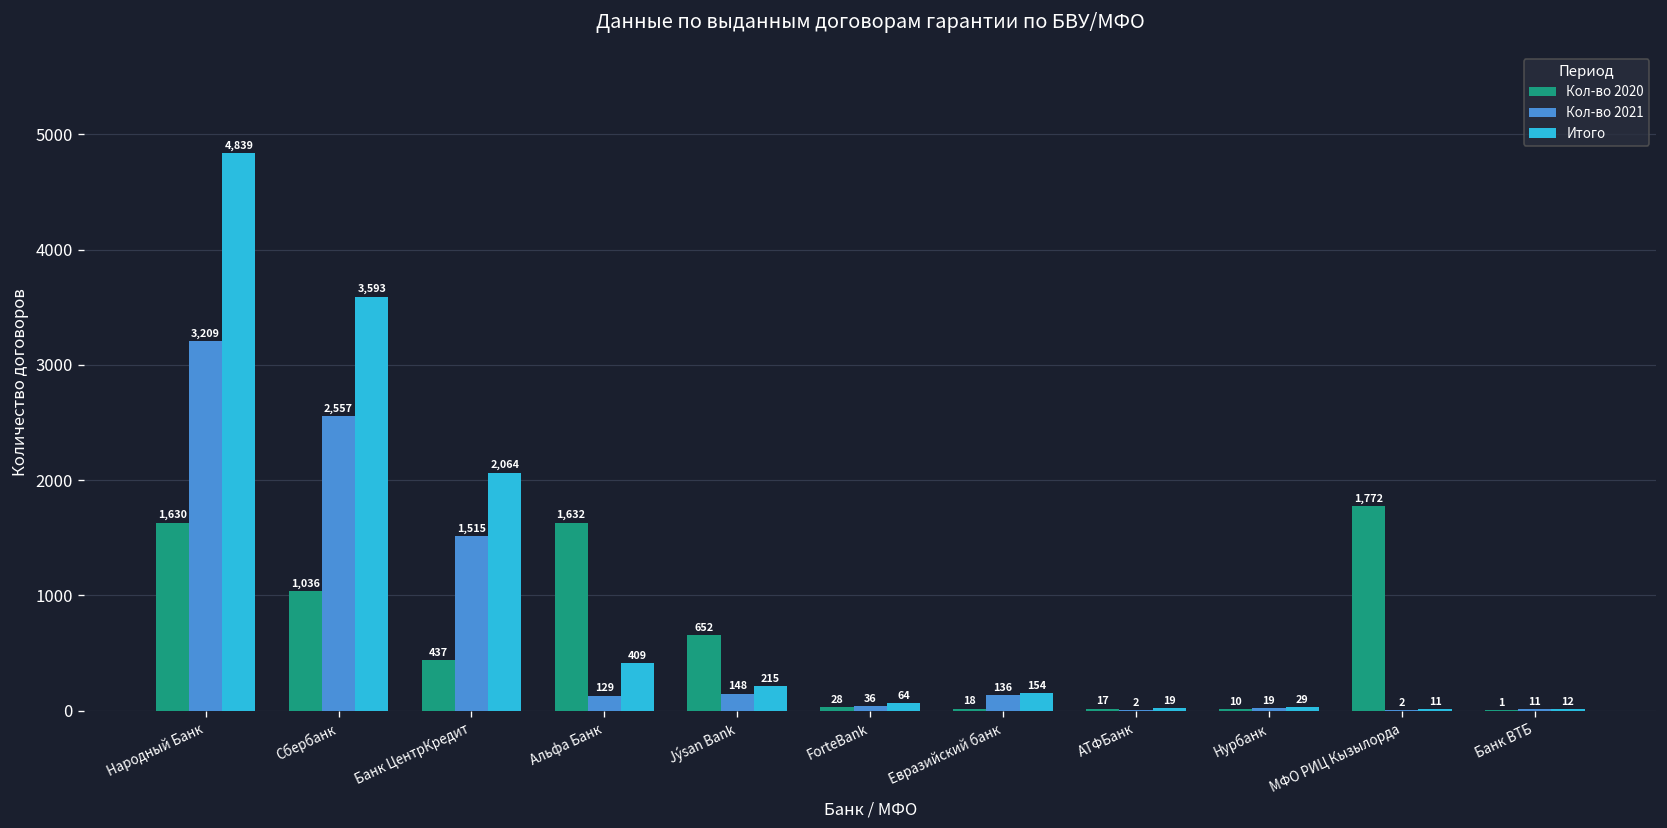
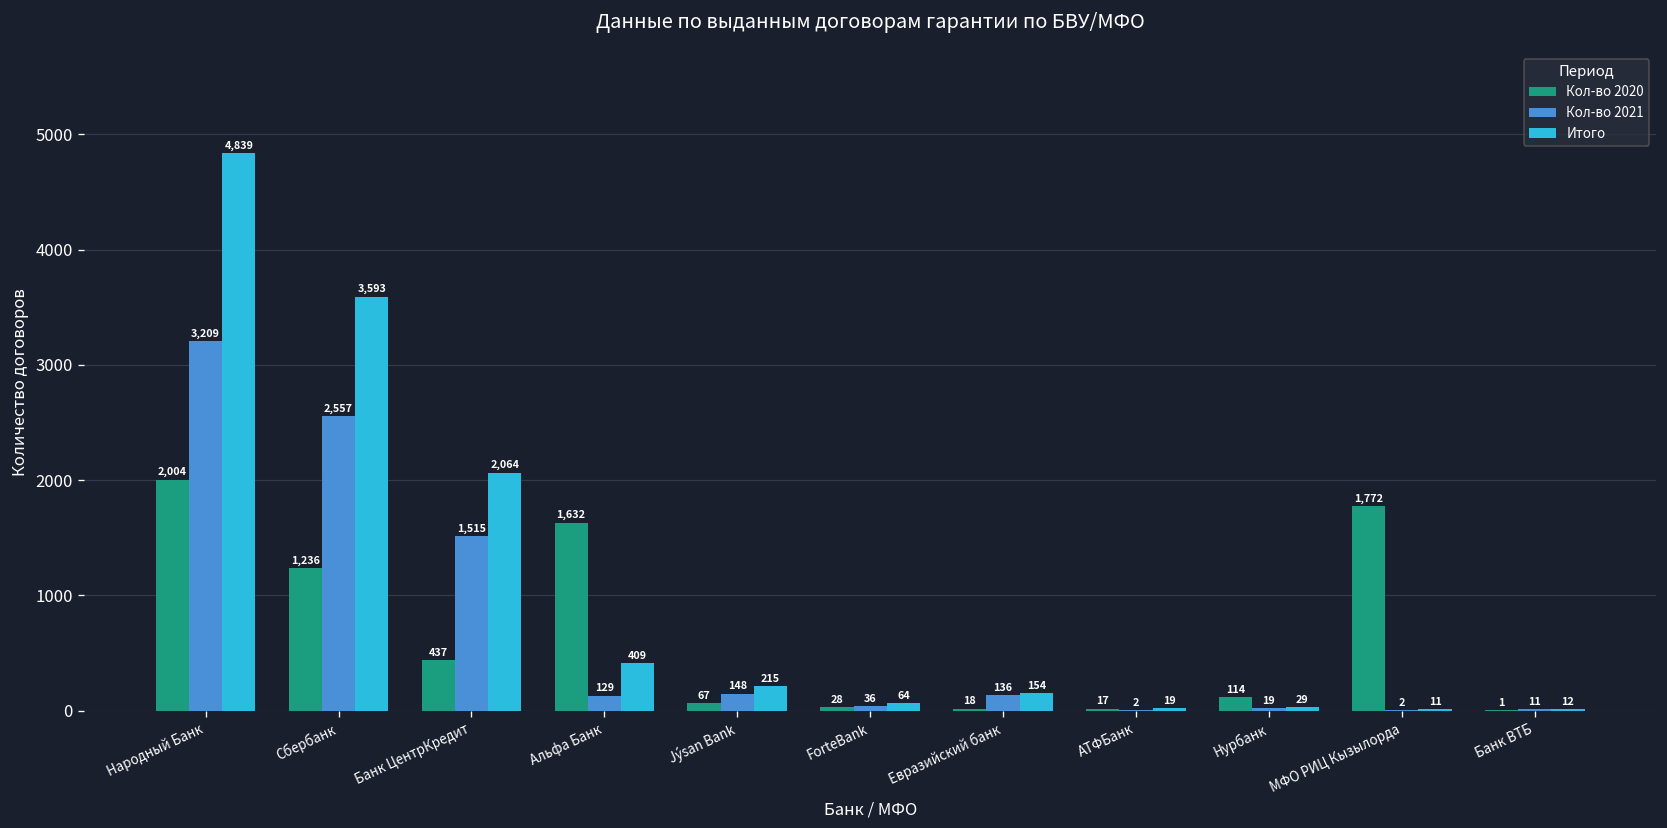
Кол-во 2020, Народный Банк: 1,630 -> 2,004
Кол-во 2020, Сбербанк: 1,036 -> 1,236
Кол-во 2020, Jýsan Bank: 652 -> 67
Кол-во 2020, Нурбанк: 10 -> 114
